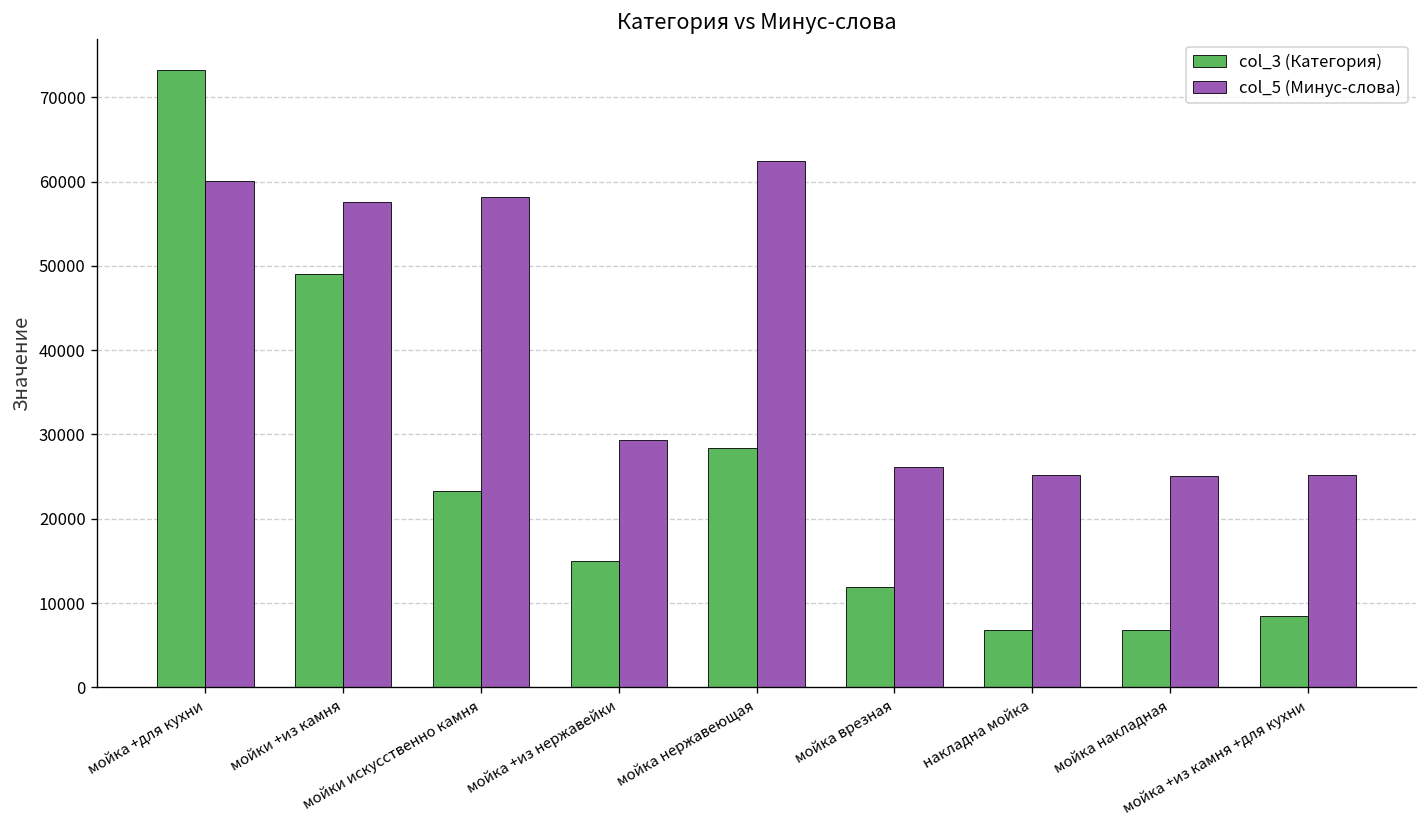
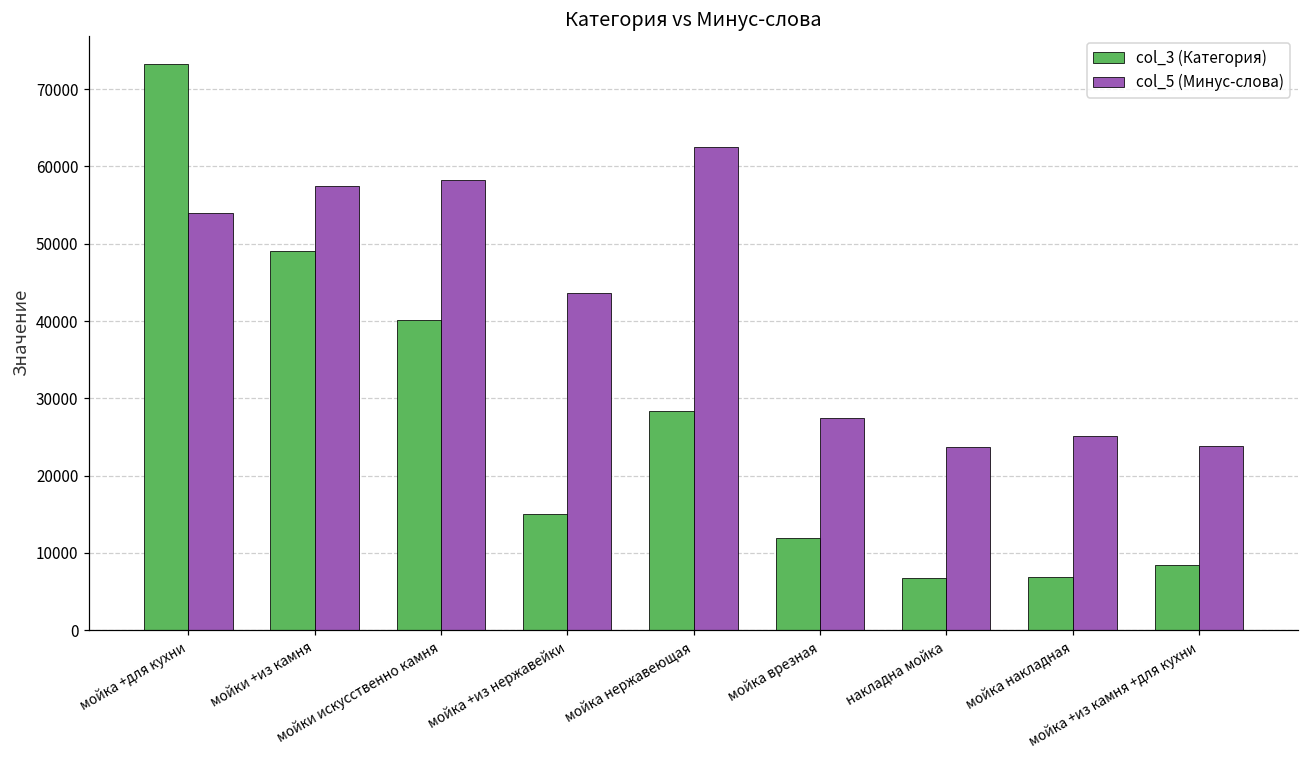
col_5 (Минус-слова), мойка +для кухни: 60000 -> 54000
col_3 (Категория), мойки искусственно камня: 23000 -> 40000
col_5 (Минус-слова), мойка +из нержавейки: 29000 -> 44000
col_5 (Минус-слова), мойка врезная: 26000 -> 27000
col_5 (Минус-слова), накладна мойка: 25000 -> 24000
col_5 (Минус-слова), мойка +из камня +для кухни: 25000 -> 24000
